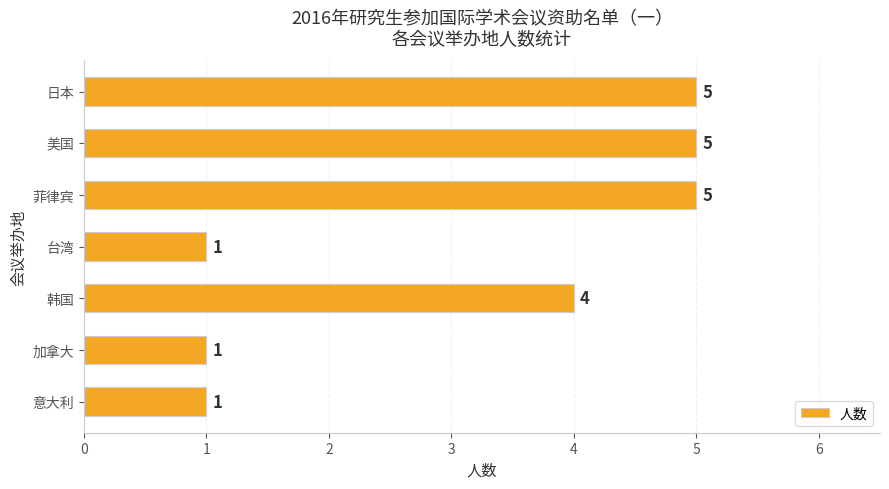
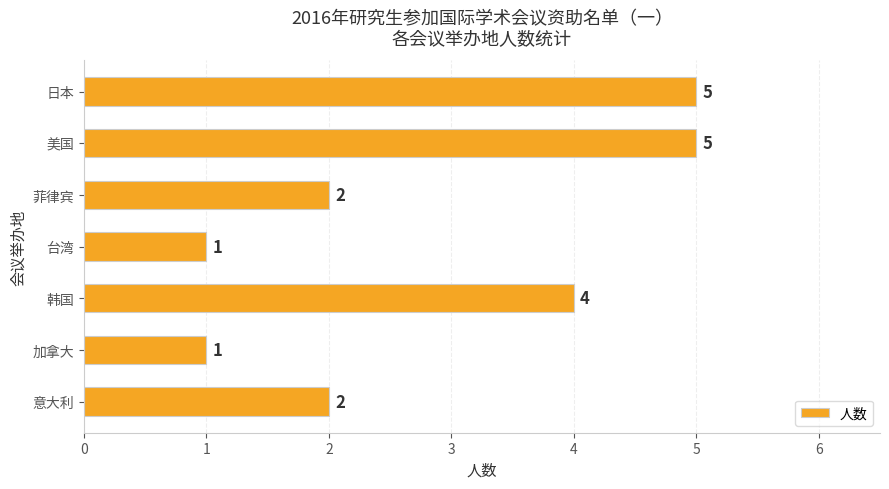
菲律宾: 5 -> 2
意大利: 1 -> 2
